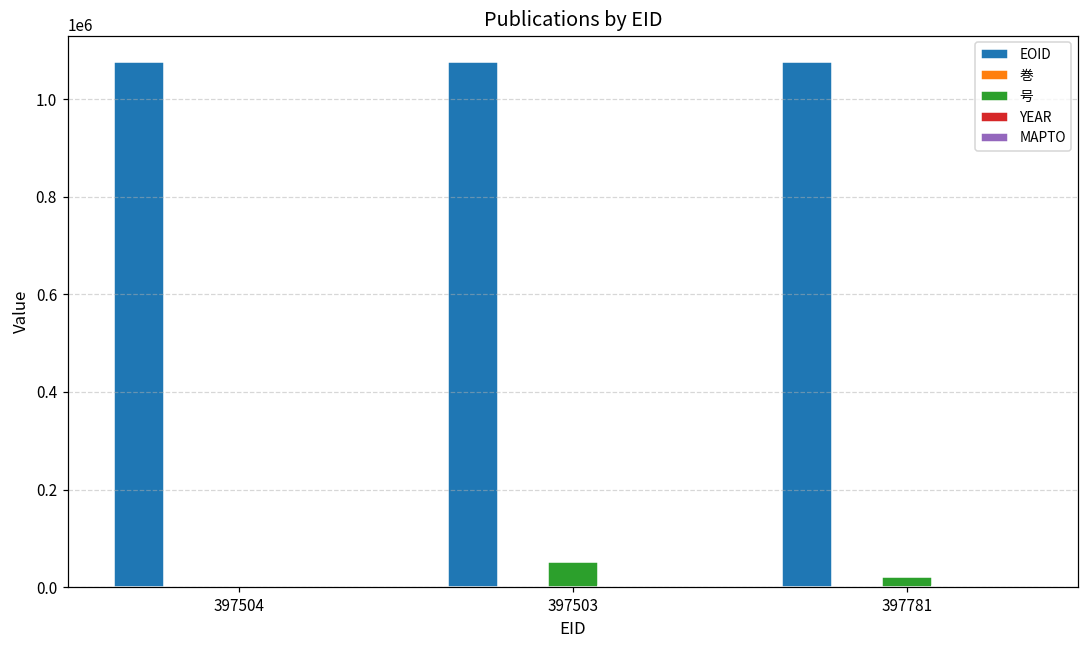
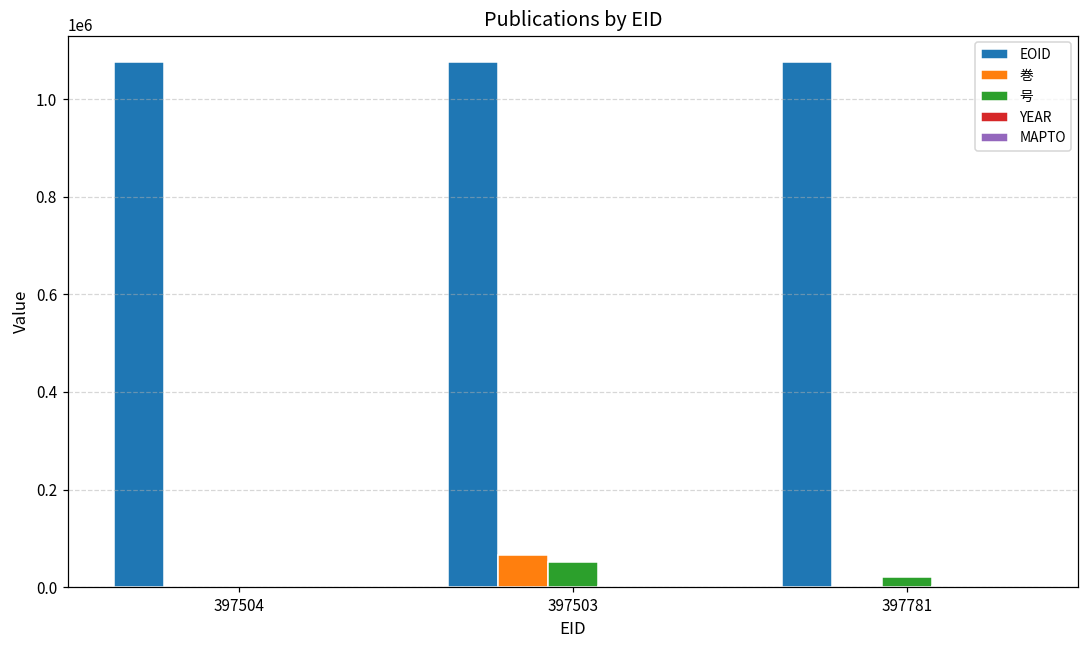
巻, 397503: 0 -> 70000
